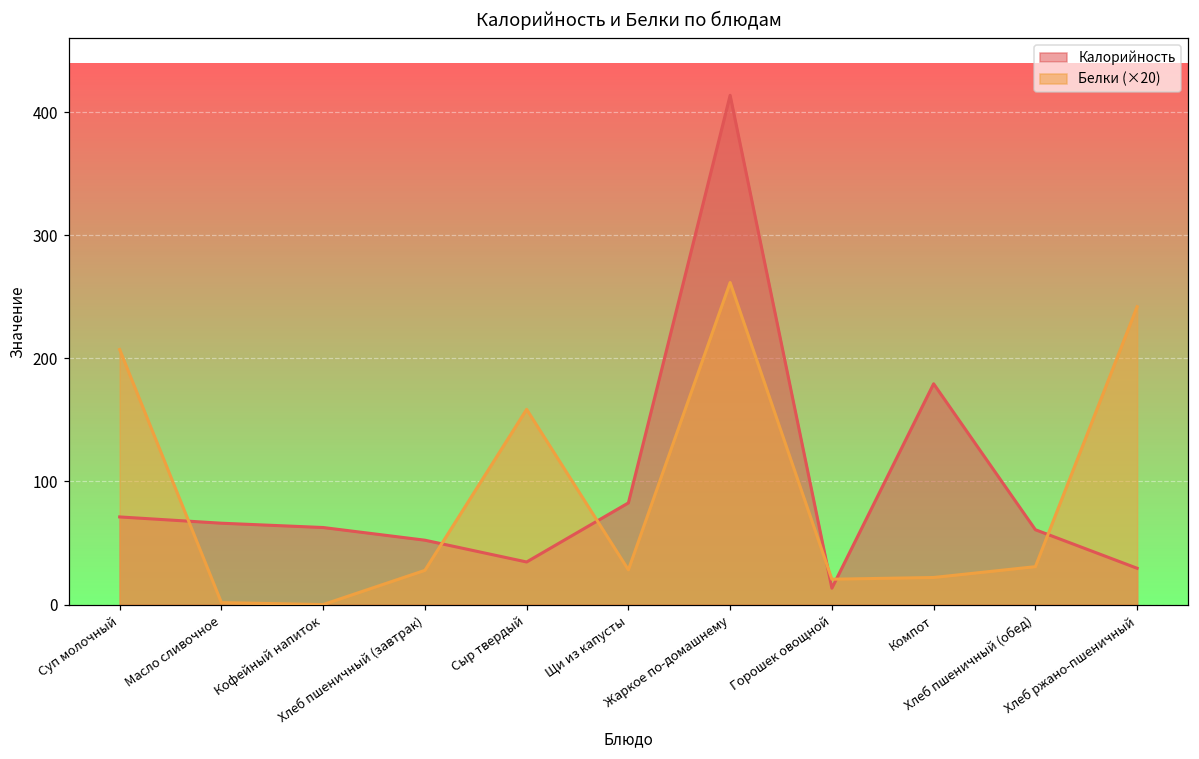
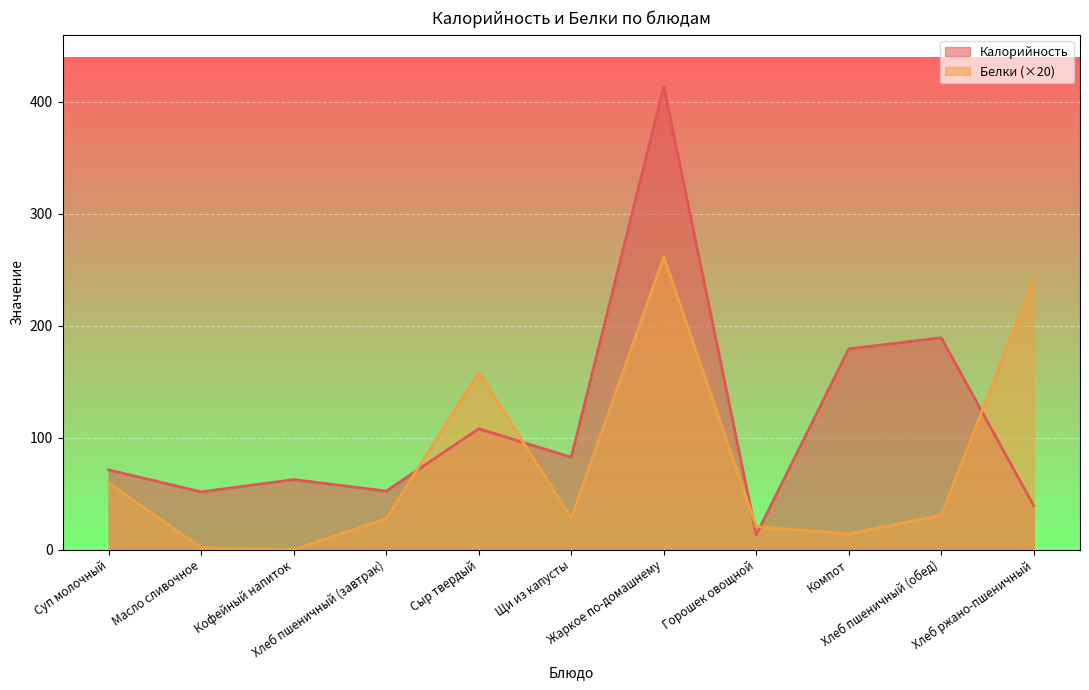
Белки (×20), Суп молочный: 207 -> 59
Калорийность, Масло сливочное: 66 -> 52
Калорийность, Сыр твердый: 35 -> 108
Белки (×20), Компот: 22 -> 14
Калорийность, Хлеб пшеничный (обед): 61 -> 189
Калорийность, Хлеб ржано-пшеничный: 30 -> 39
